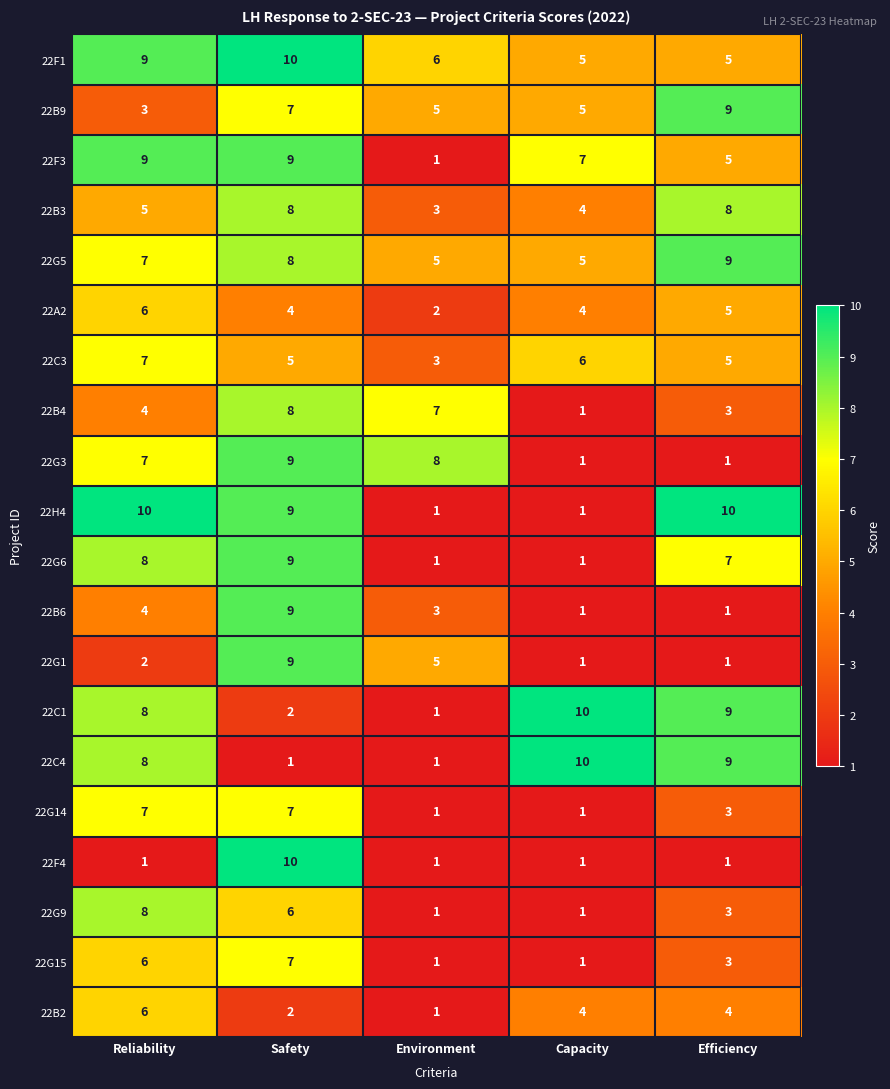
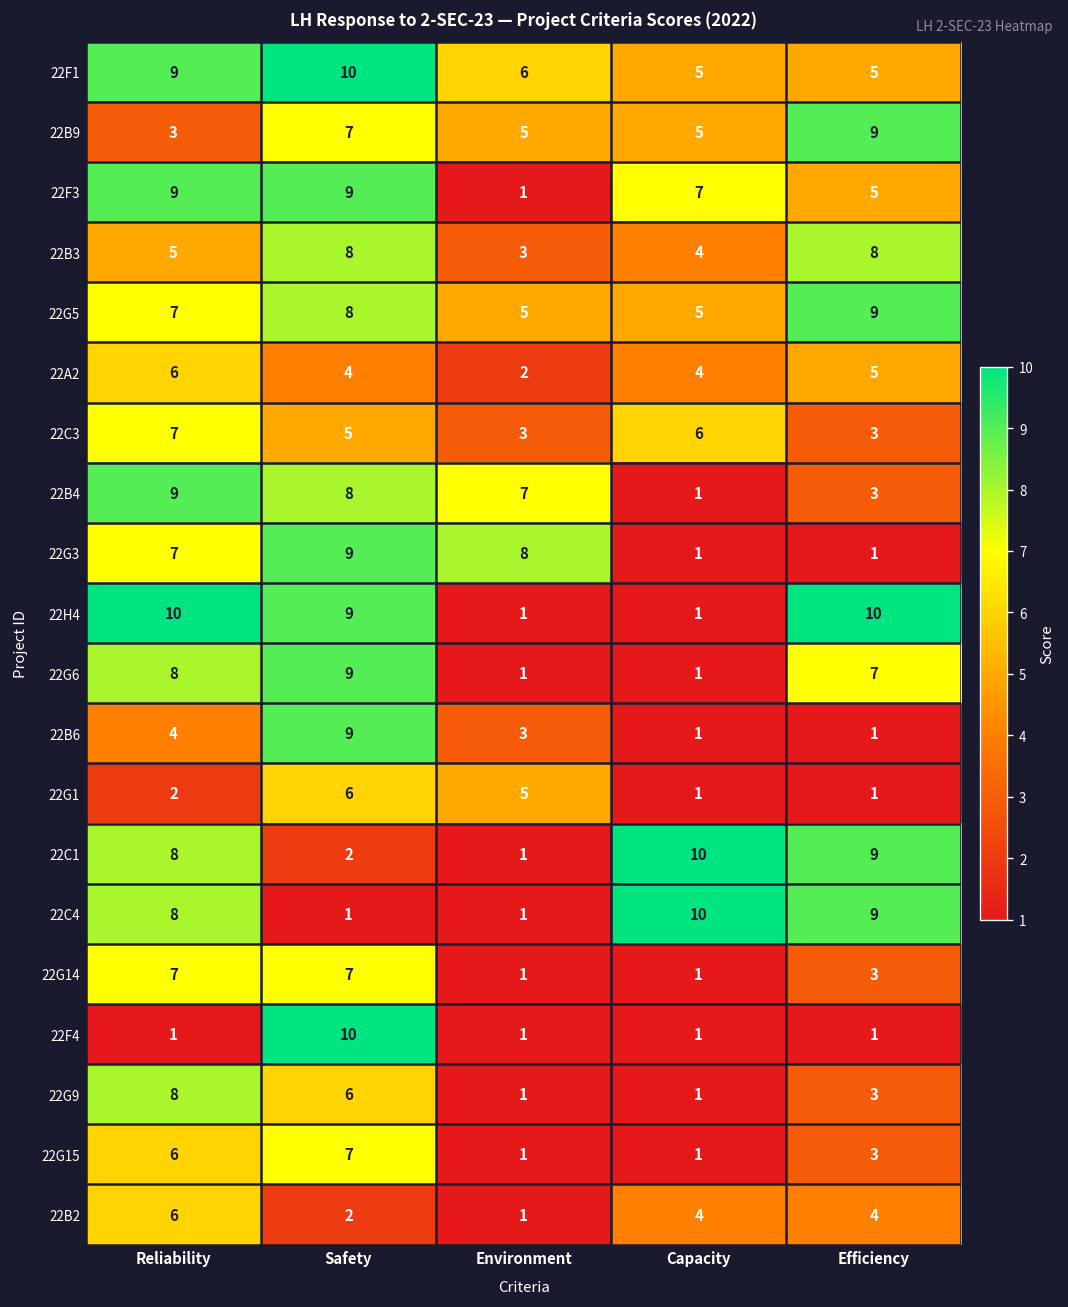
22C3, Efficiency: 5 -> 3
22B4, Reliability: 4 -> 9
22G1, Safety: 9 -> 6
